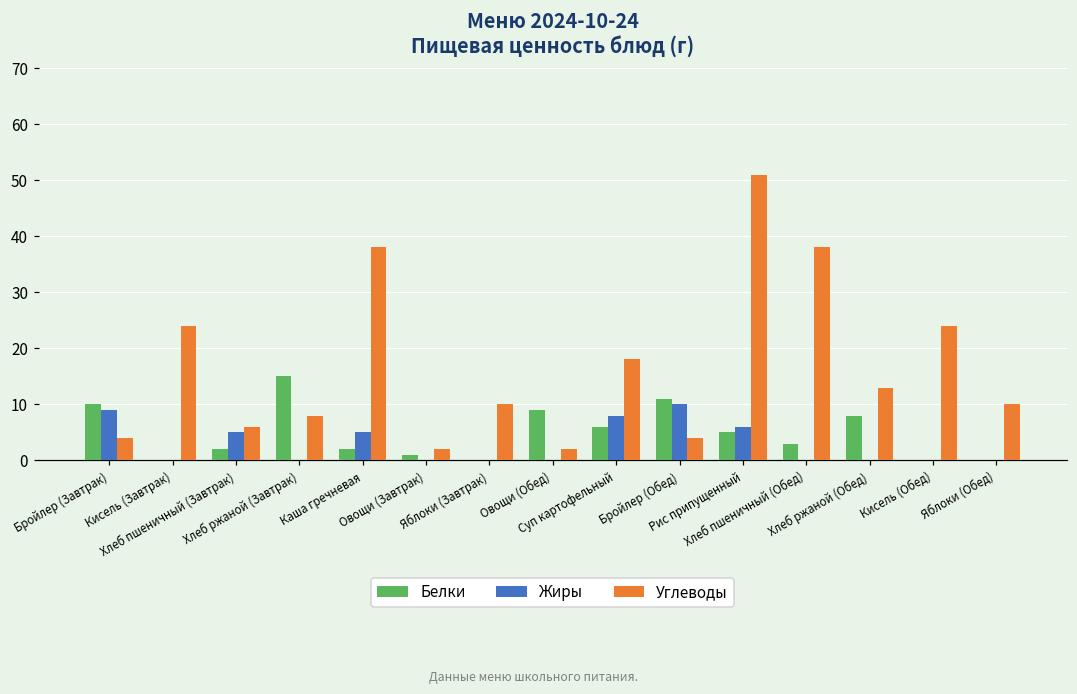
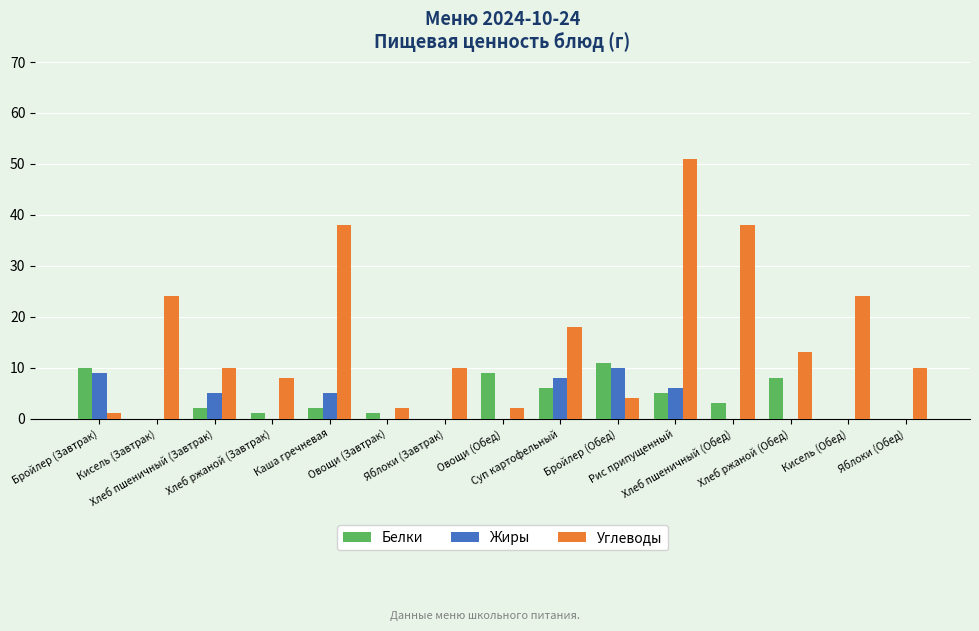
Углеводы, Бройлер (Завтрак): 4 -> 1
Углеводы, Хлеб пшеничный (Завтрак): 6 -> 10
Белки, Хлеб ржаной (Завтрак): 15 -> 1
